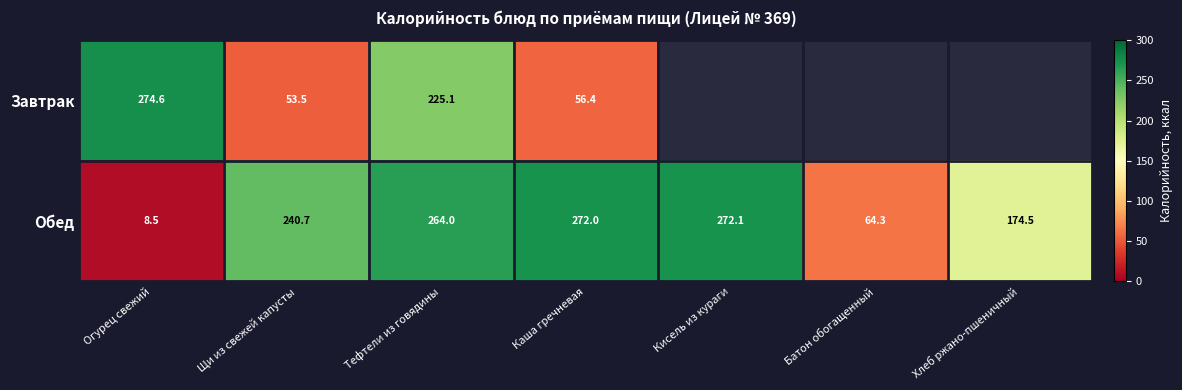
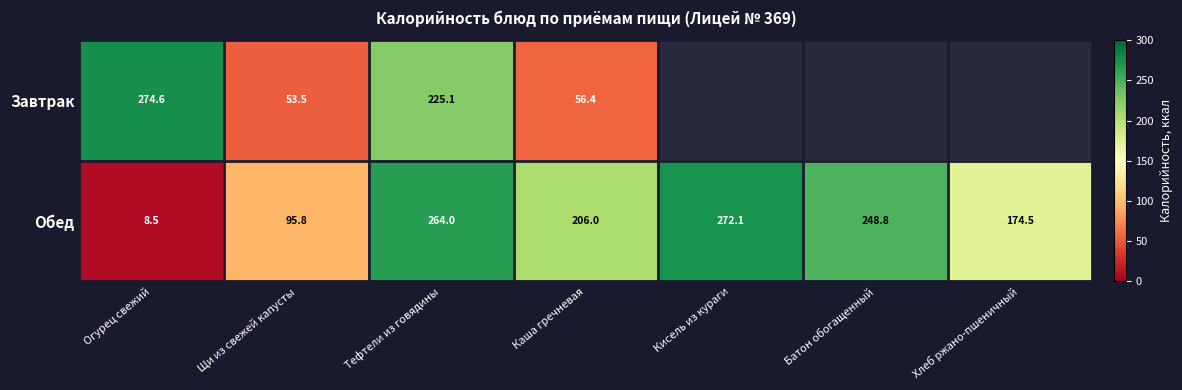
Обед, Щи из свежей капусты: 240.7 -> 95.8
Обед, Каша гречневая: 272.0 -> 206.0
Обед, Батон обогащенный: 64.3 -> 248.8
